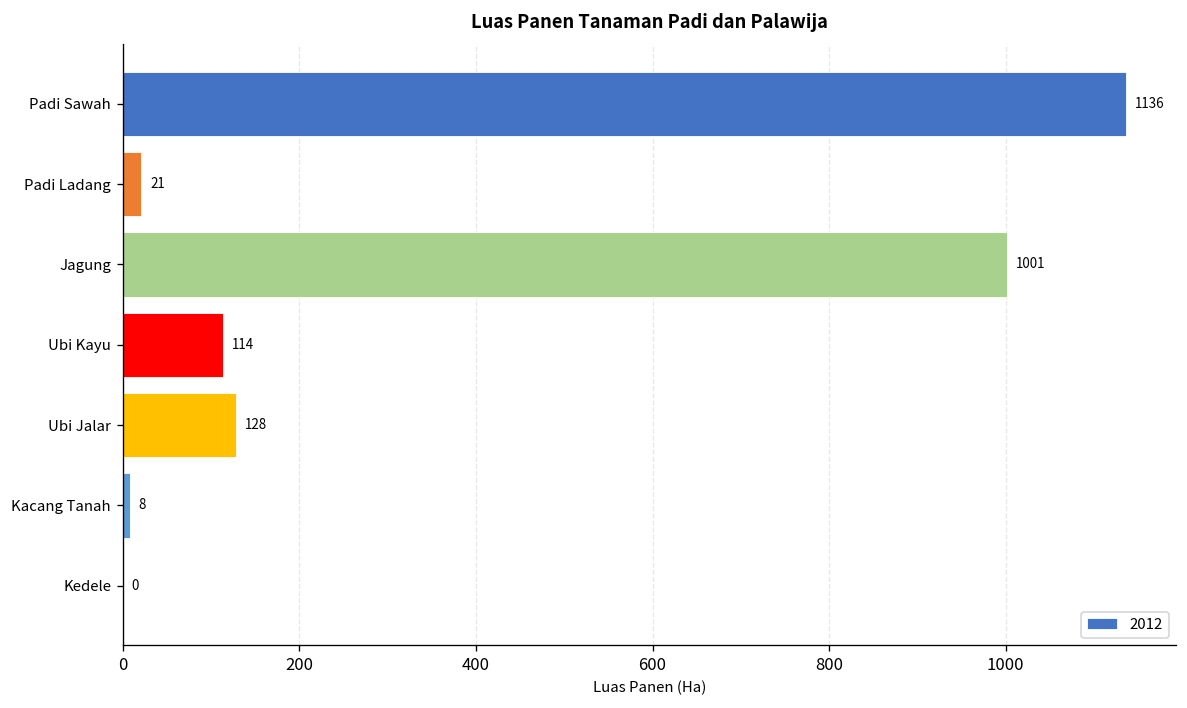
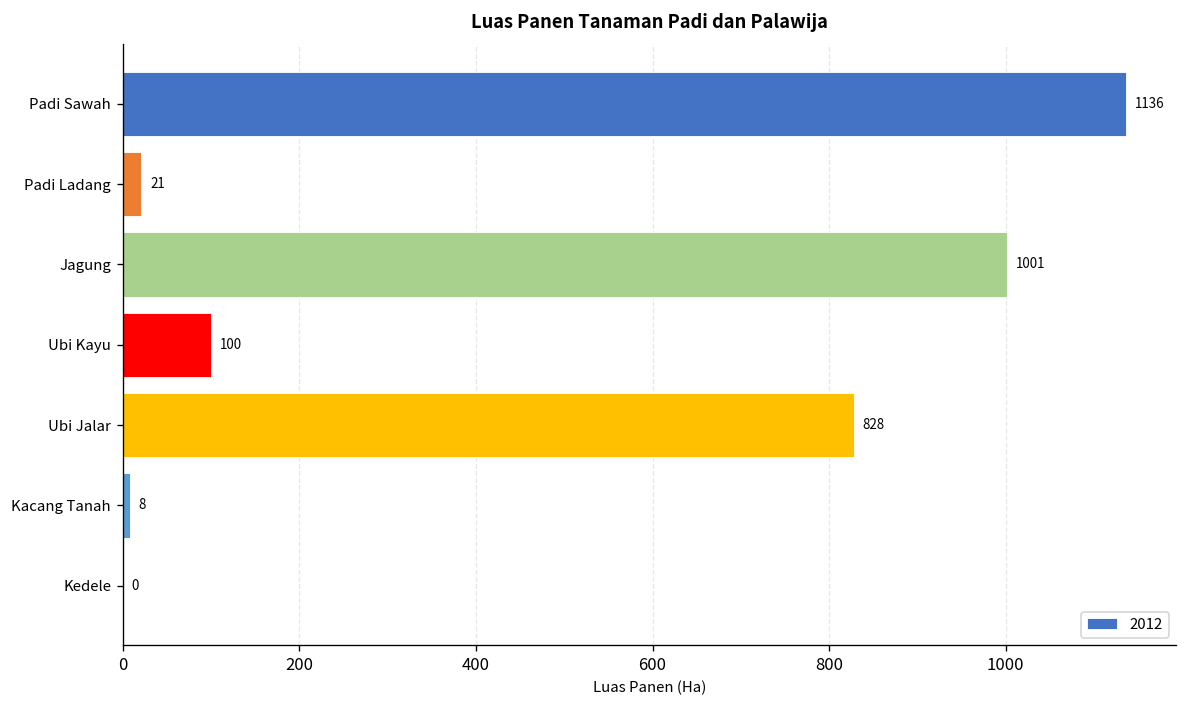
Ubi Kayu: 114 -> 100
Ubi Jalar: 128 -> 828
